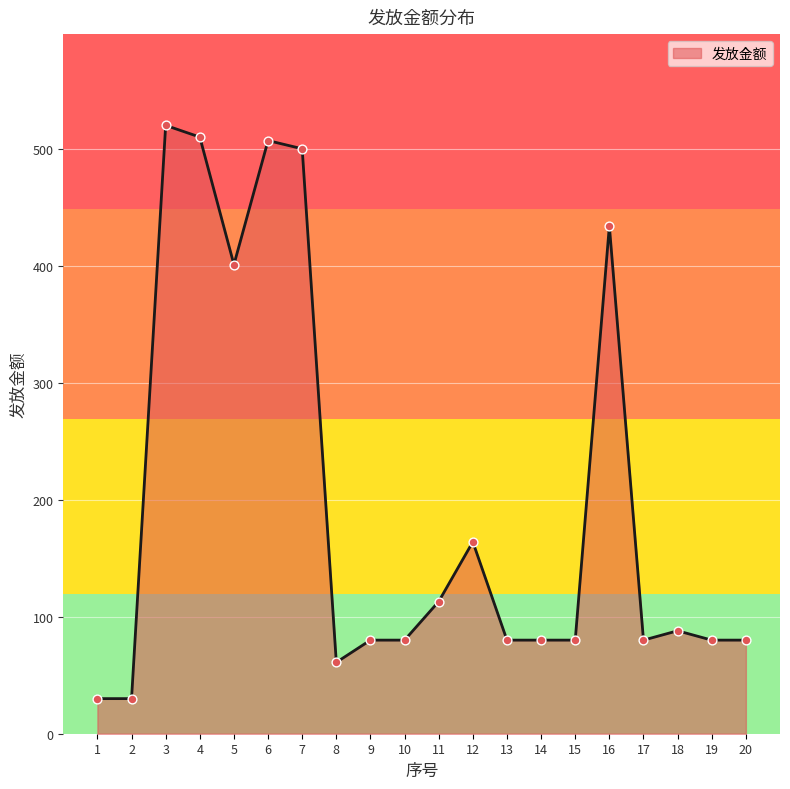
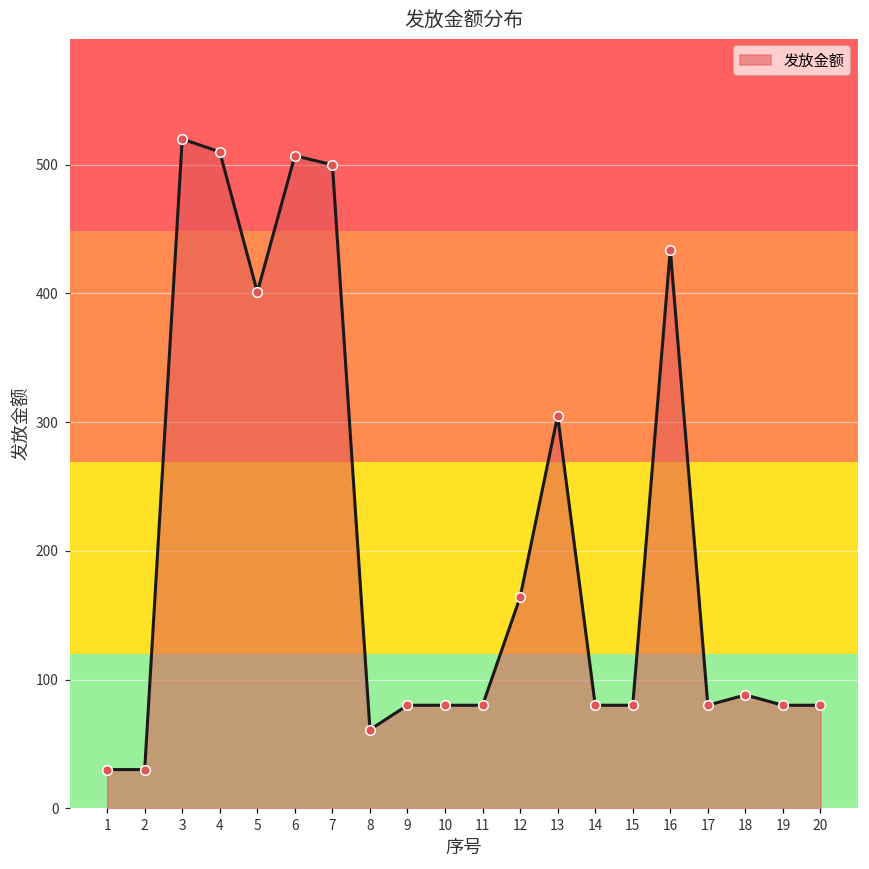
11: 113 -> 80
13: 80 -> 305
